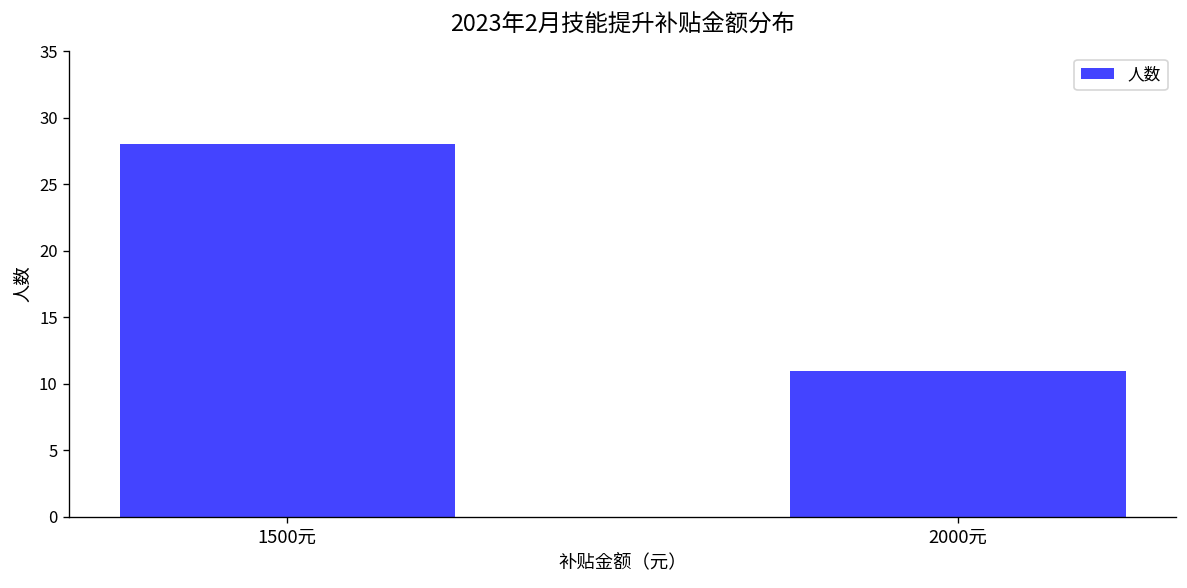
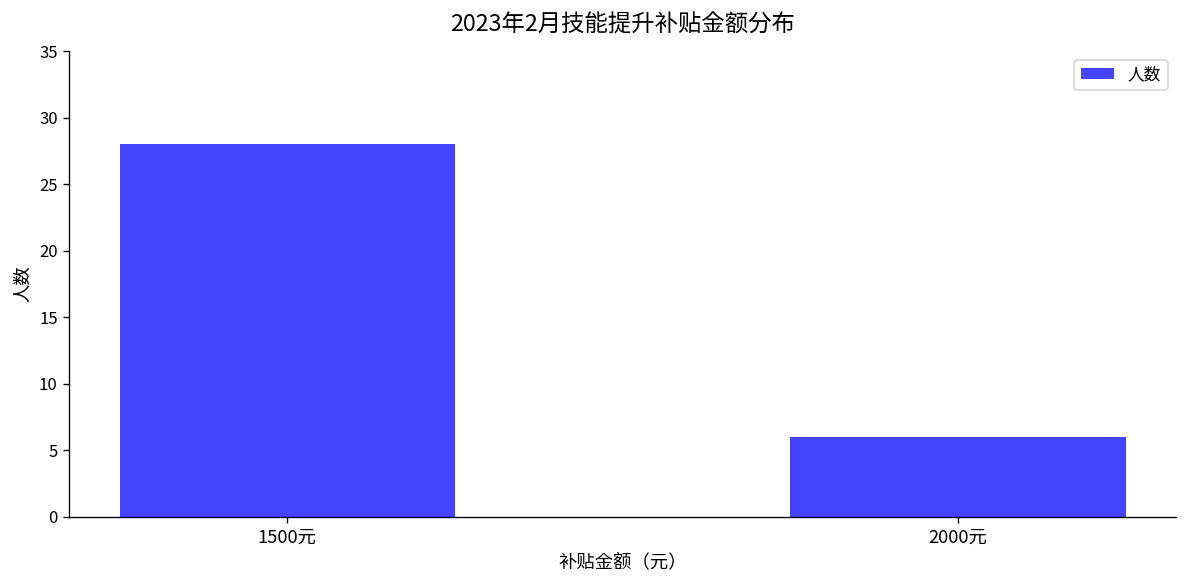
2000元: 11 -> 6
